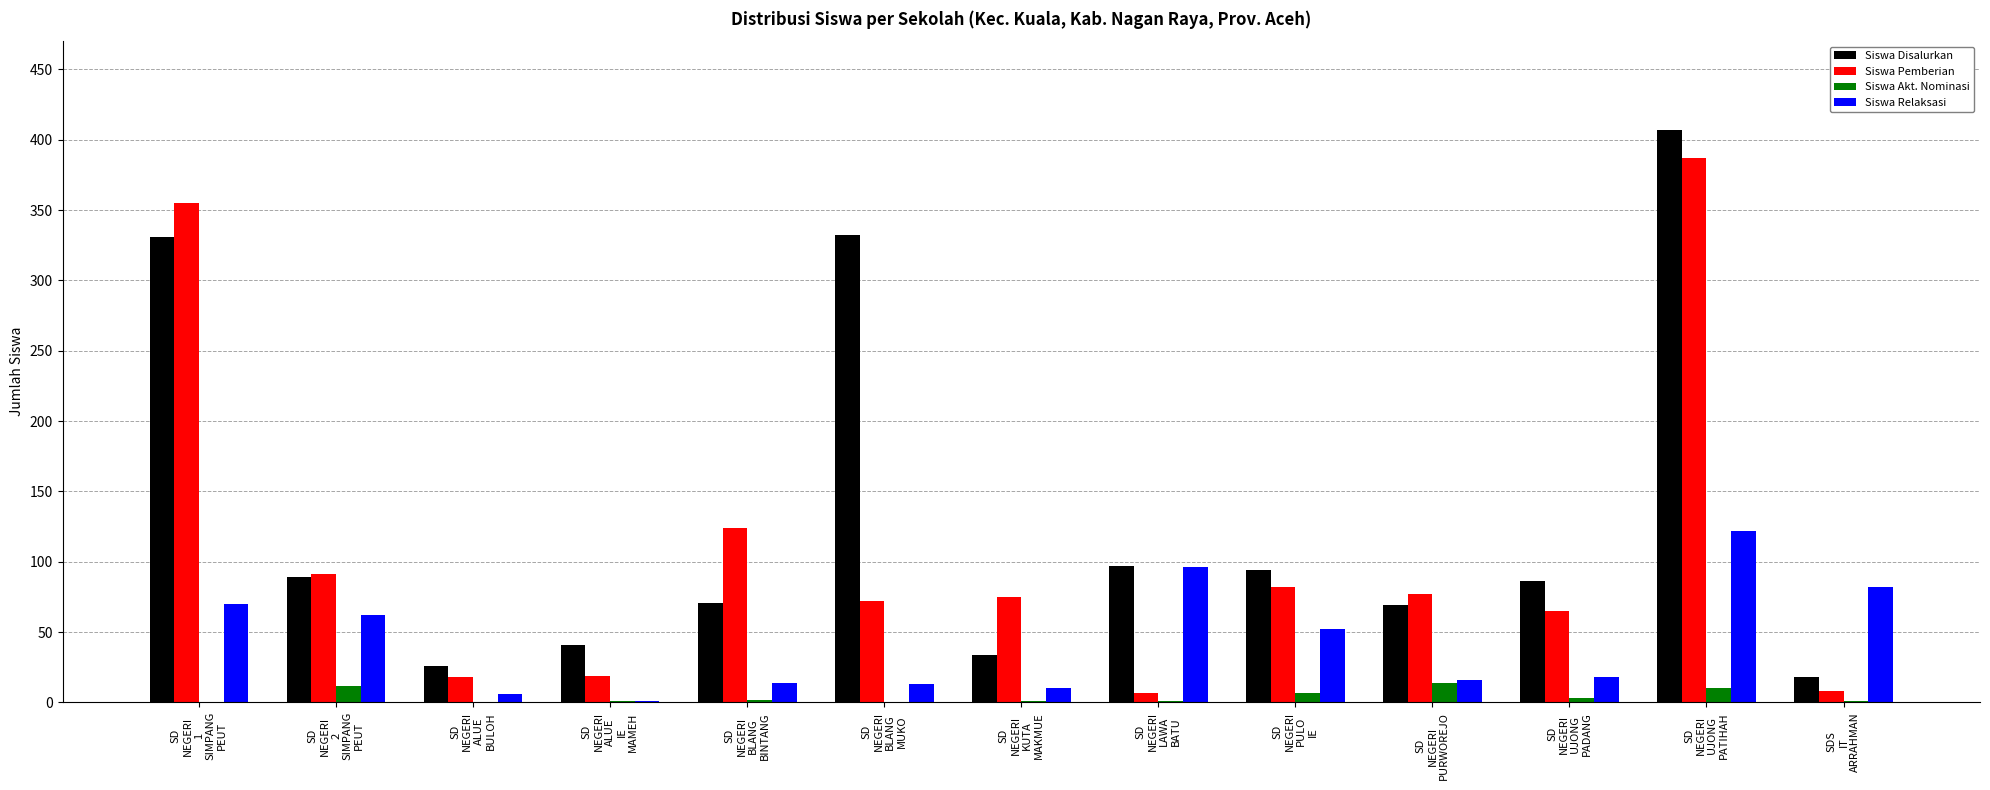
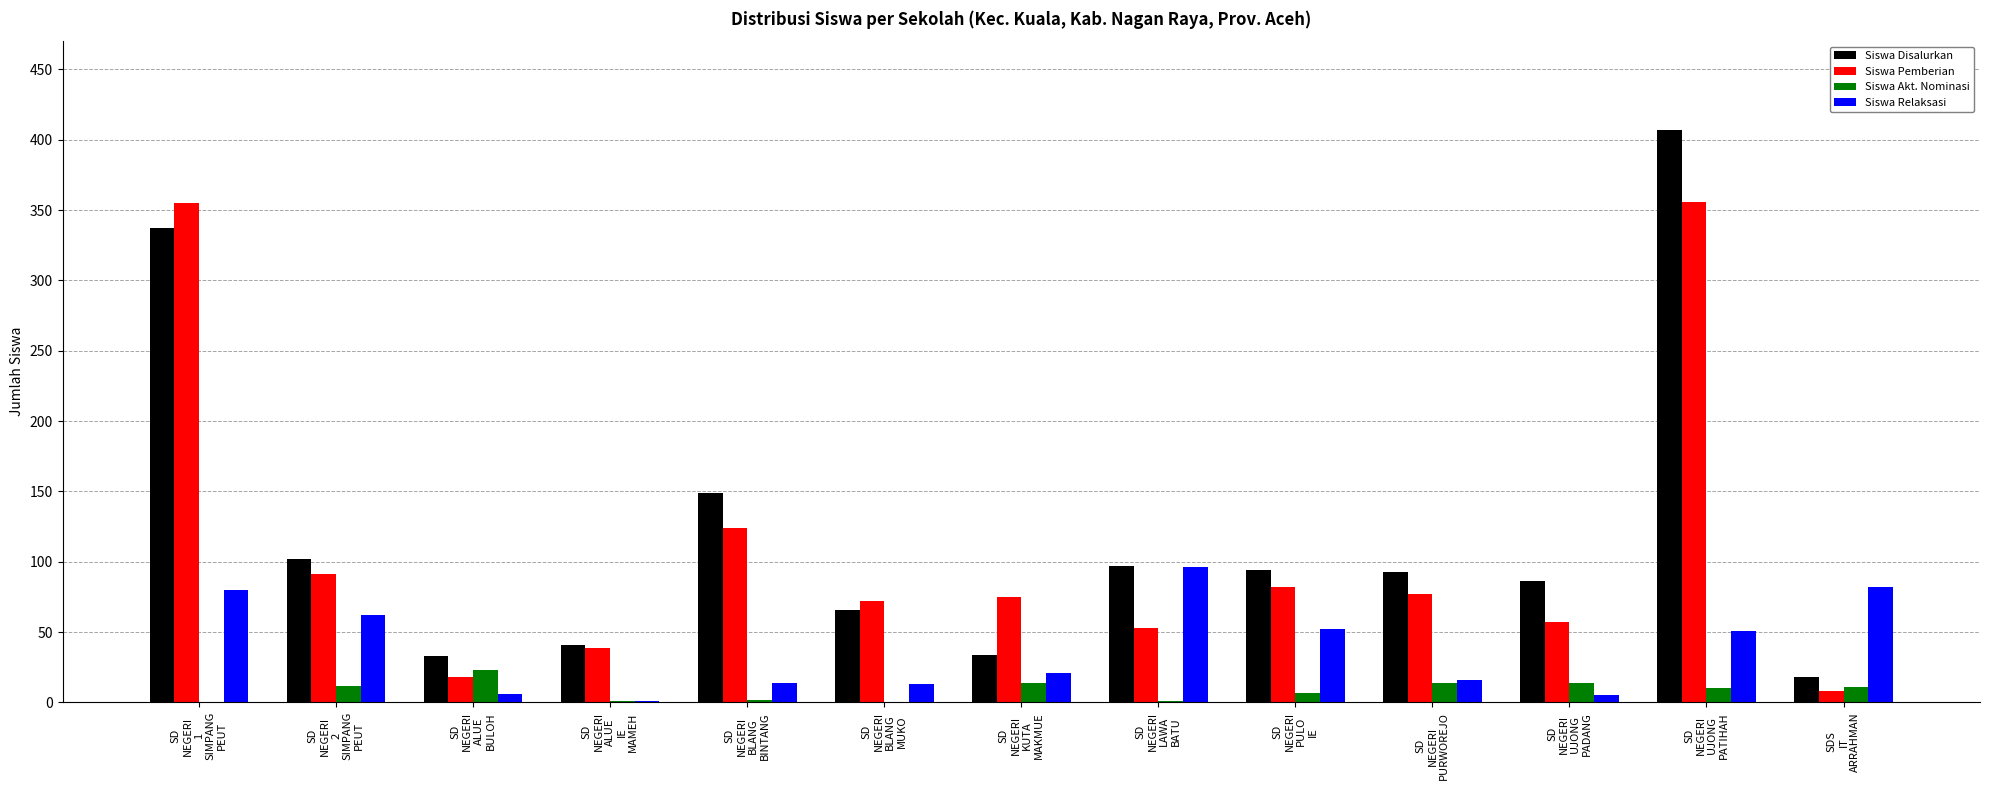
Siswa Disalurkan, SD NEGERI 1 SIMPANG PEUT: 331 -> 337
Siswa Relaksasi, SD NEGERI 1 SIMPANG PEUT: 70 -> 80
Siswa Disalurkan, SD NEGERI 2 SIMPANG PEUT: 89 -> 102
Siswa Disalurkan, SD NEGERI ALUE BULOH: 26 -> 33
Siswa Akt. Nominasi, SD NEGERI ALUE BULOH: 0 -> 23
Siswa Pemberian, SD NEGERI ALUE IE MAMEH: 19 -> 39
Siswa Disalurkan, SD NEGERI BLANG BINTANG: 71 -> 149
Siswa Disalurkan, SD NEGERI BLANG MUKO: 332 -> 66
Siswa Akt. Nominasi, SD NEGERI KUTA MAKMUE: 1 -> 14
Siswa Relaksasi, SD NEGERI KUTA MAKMUE: 10 -> 21
Siswa Pemberian, SD NEGERI LAWA BATU: 7 -> 53
Siswa Disalurkan, SD NEGERI PURWOREJO: 69 -> 93
Siswa Pemberian, SD NEGERI UJONG PADANG: 65 -> 57
Siswa Akt. Nominasi, SD NEGERI UJONG PADANG: 3 -> 14
Siswa Relaksasi, SD NEGERI UJONG PADANG: 18 -> 5
Siswa Pemberian, SD NEGERI UJONG PATIHAH: 387 -> 356
Siswa Relaksasi, SD NEGERI UJONG PATIHAH: 122 -> 51
Siswa Akt. Nominasi, SDS IT ARRAHMAN: 1 -> 11
